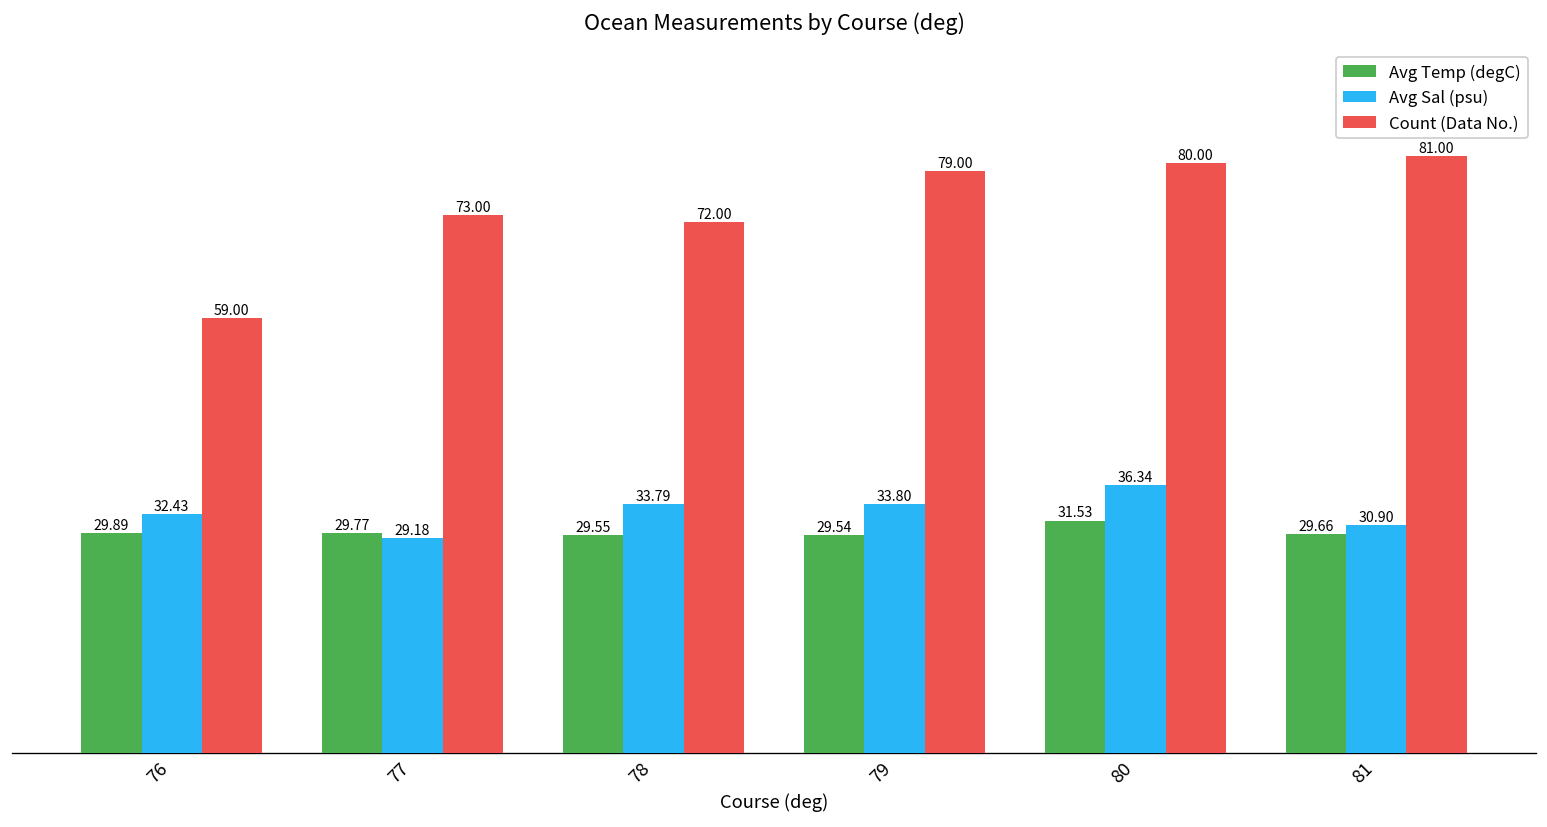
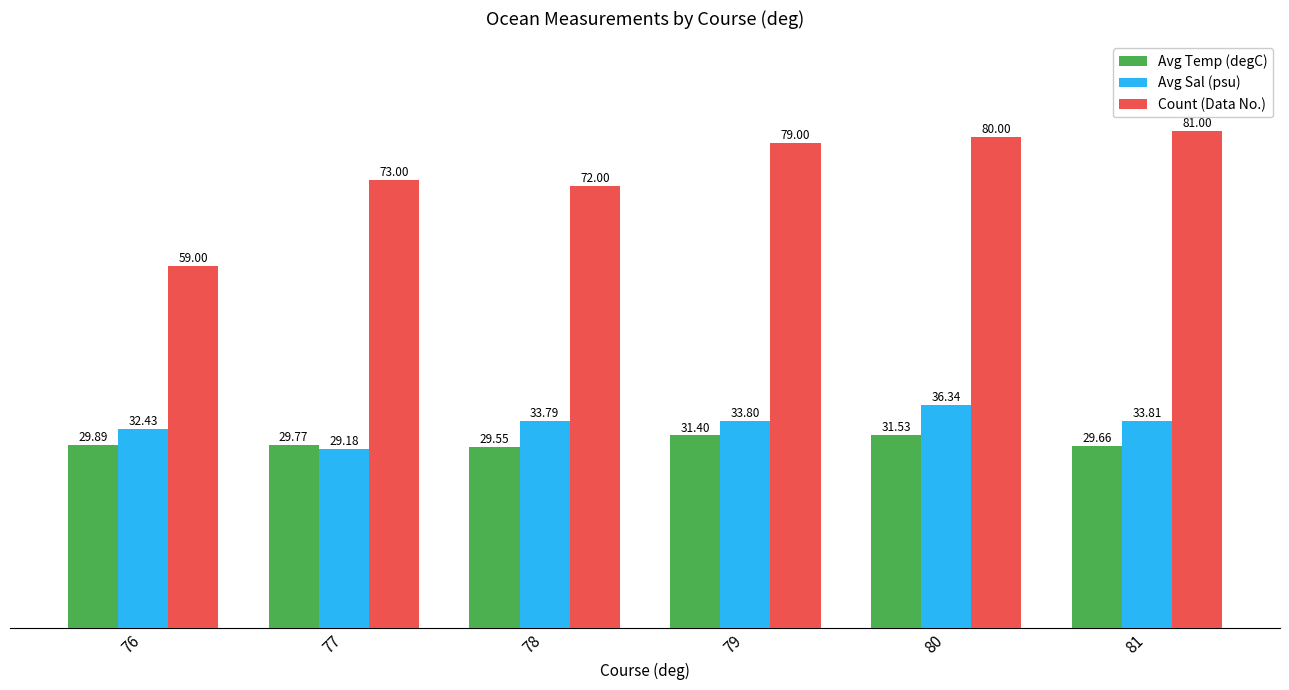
Avg Temp (degC), 79: 29.54 -> 31.40
Avg Sal (psu), 81: 30.90 -> 33.81
